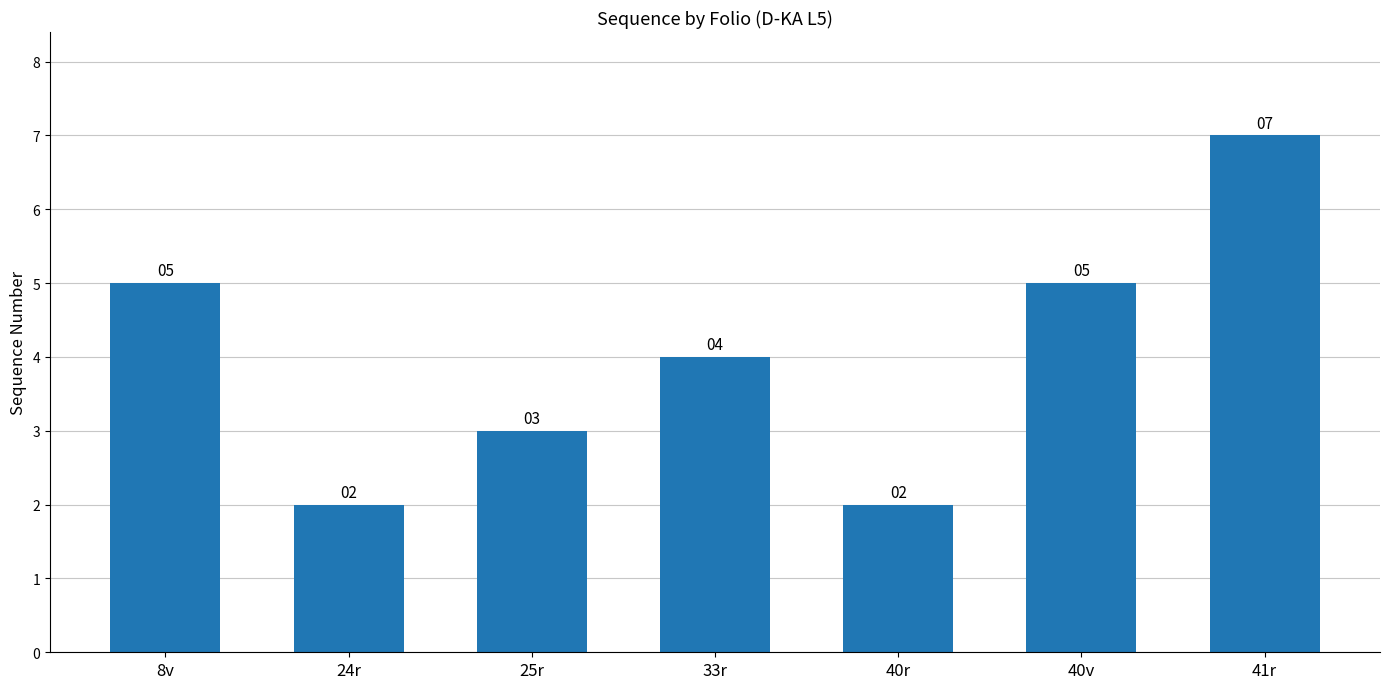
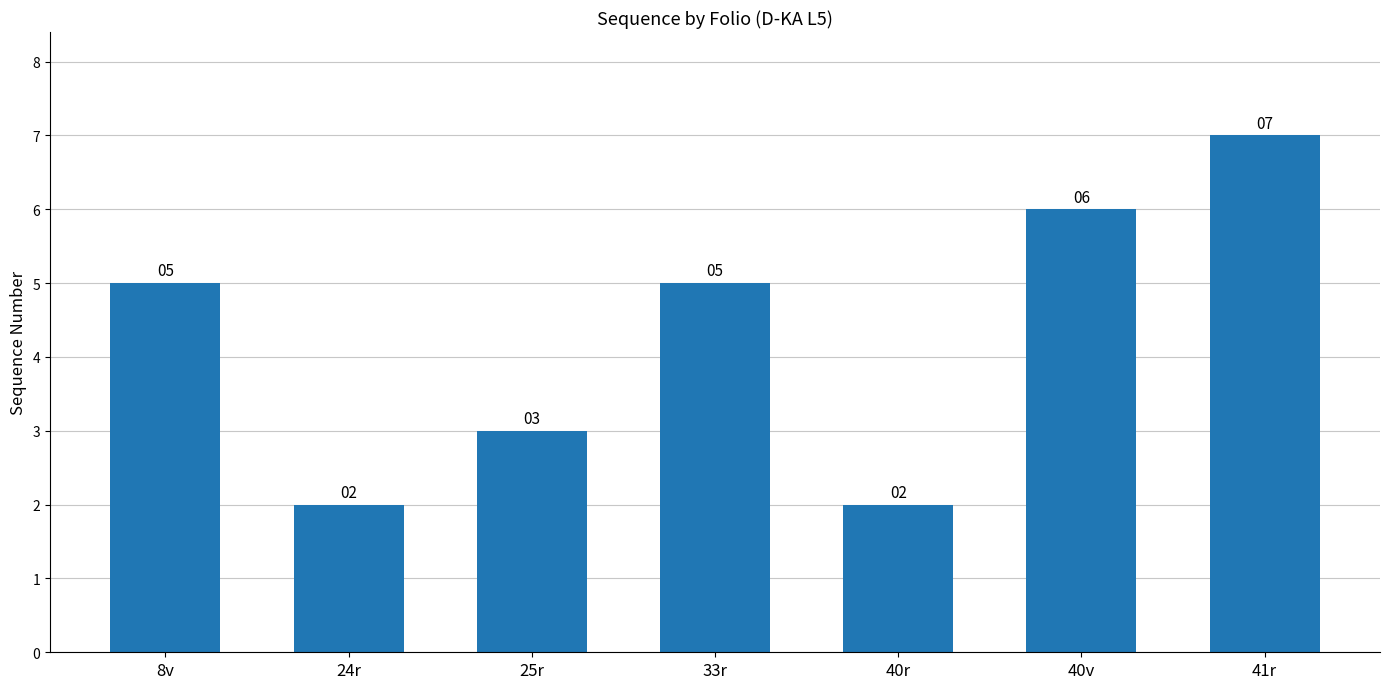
33r: 04 -> 05
40v: 05 -> 06
